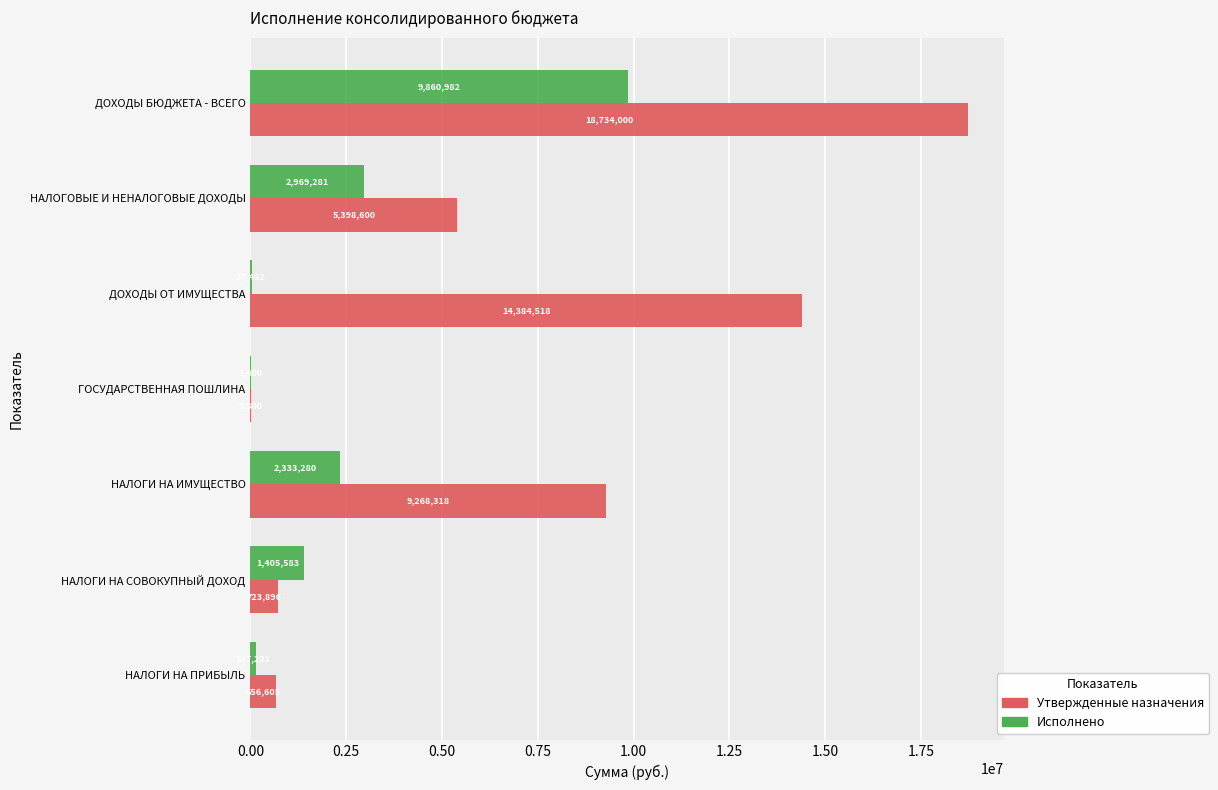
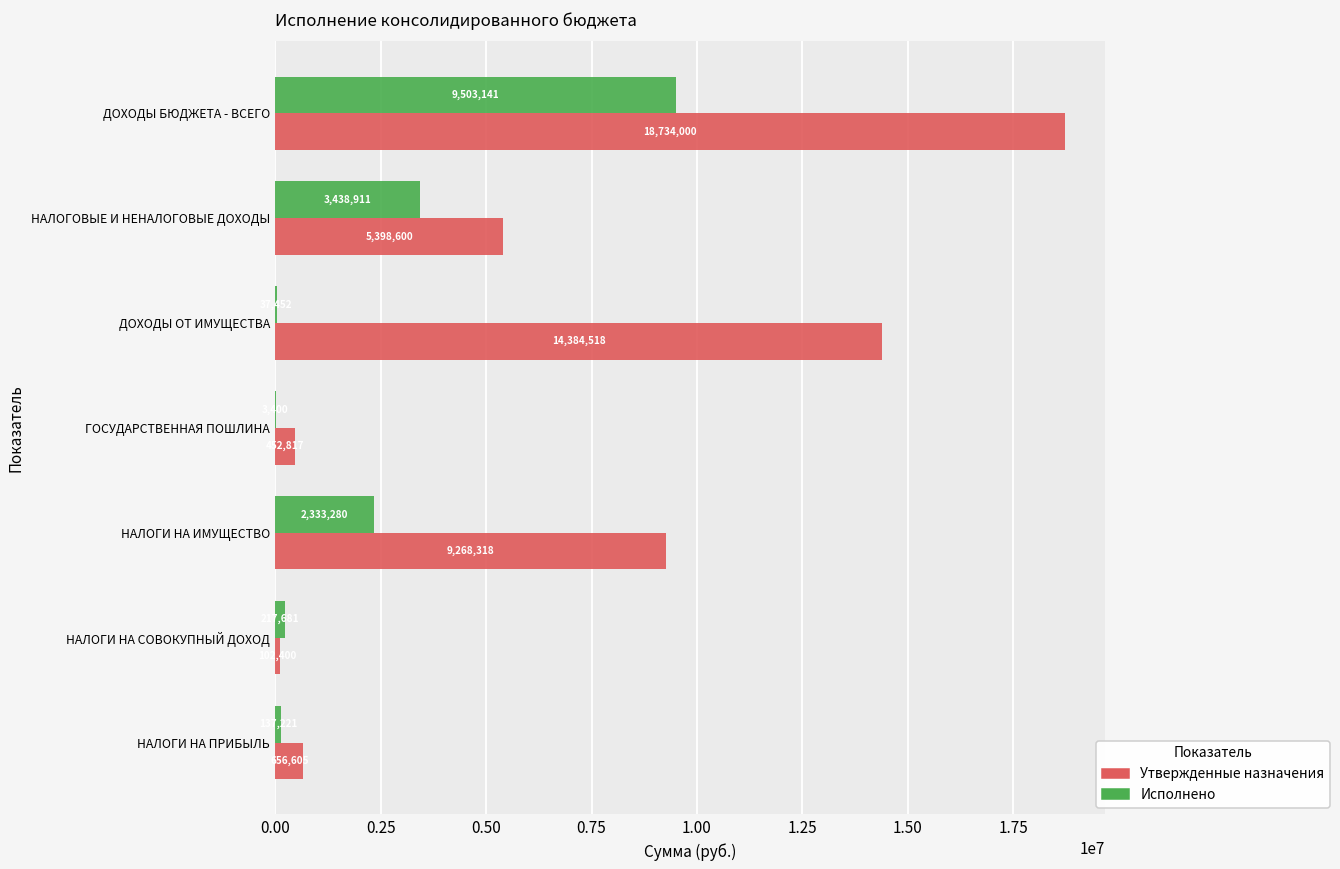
Исполнено, ДОХОДЫ БЮДЖЕТА - ВСЕГО: 9,860,982 -> 9,503,141
Исполнено, НАЛОГОВЫЕ И НЕНАЛОГОВЫЕ ДОХОДЫ: 2,969,281 -> 3,438,911
Утвержденные назначения, ГОСУДАРСТВЕННАЯ ПОШЛИНА: 0 -> 500000
Исполнено, НАЛОГИ НА СОВОКУПНЫЙ ДОХОД: 1400000 -> 200000
Утвержденные назначения, НАЛОГИ НА СОВОКУПНЫЙ ДОХОД: 700000 -> 100000
